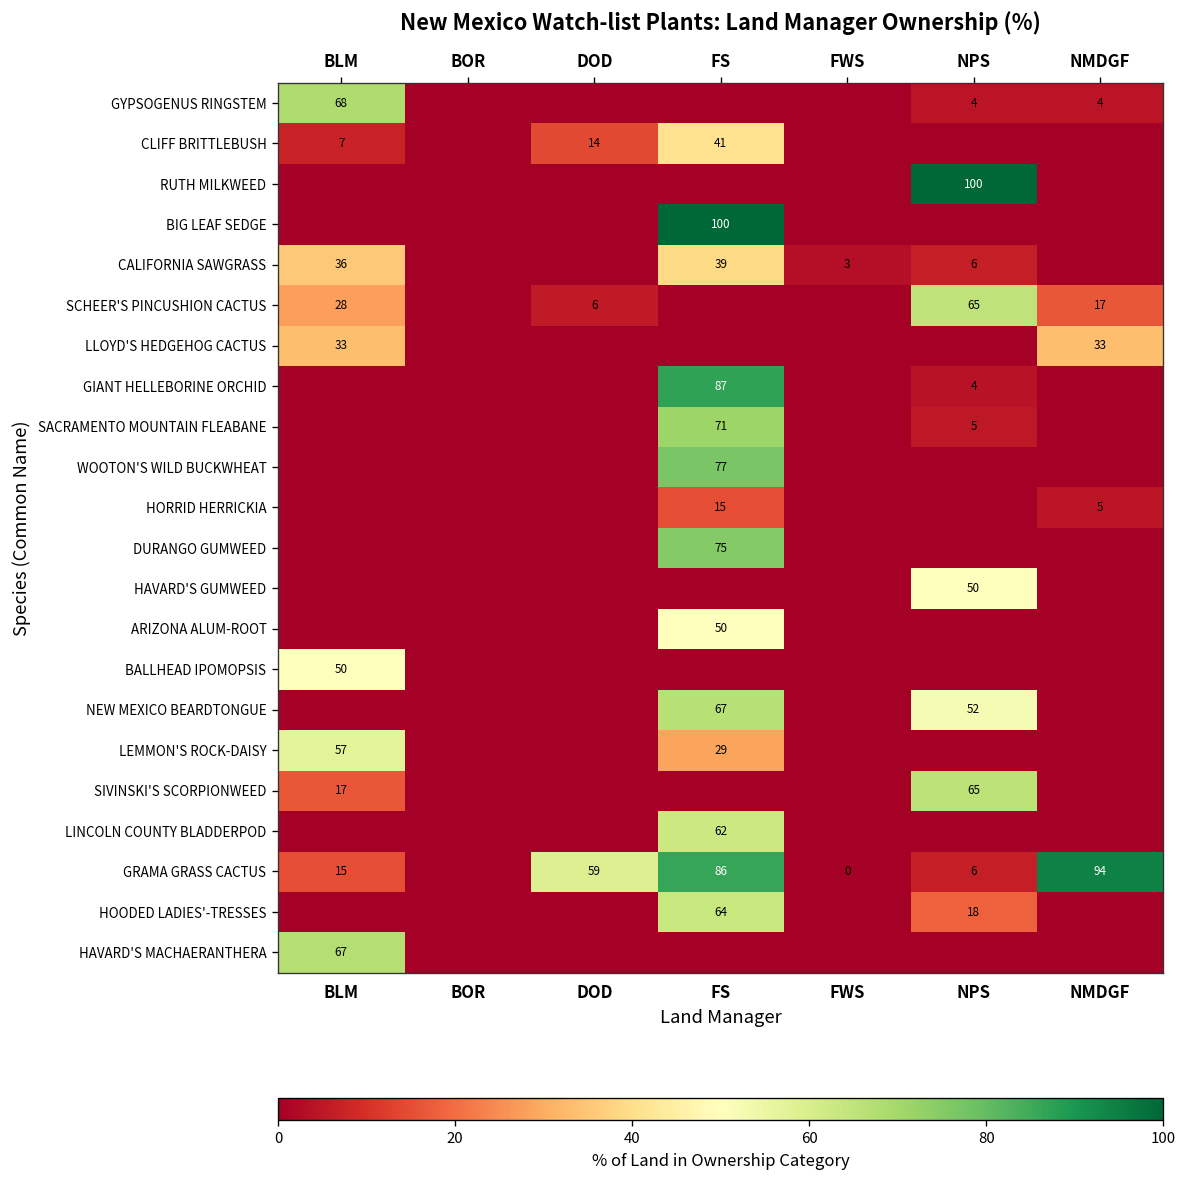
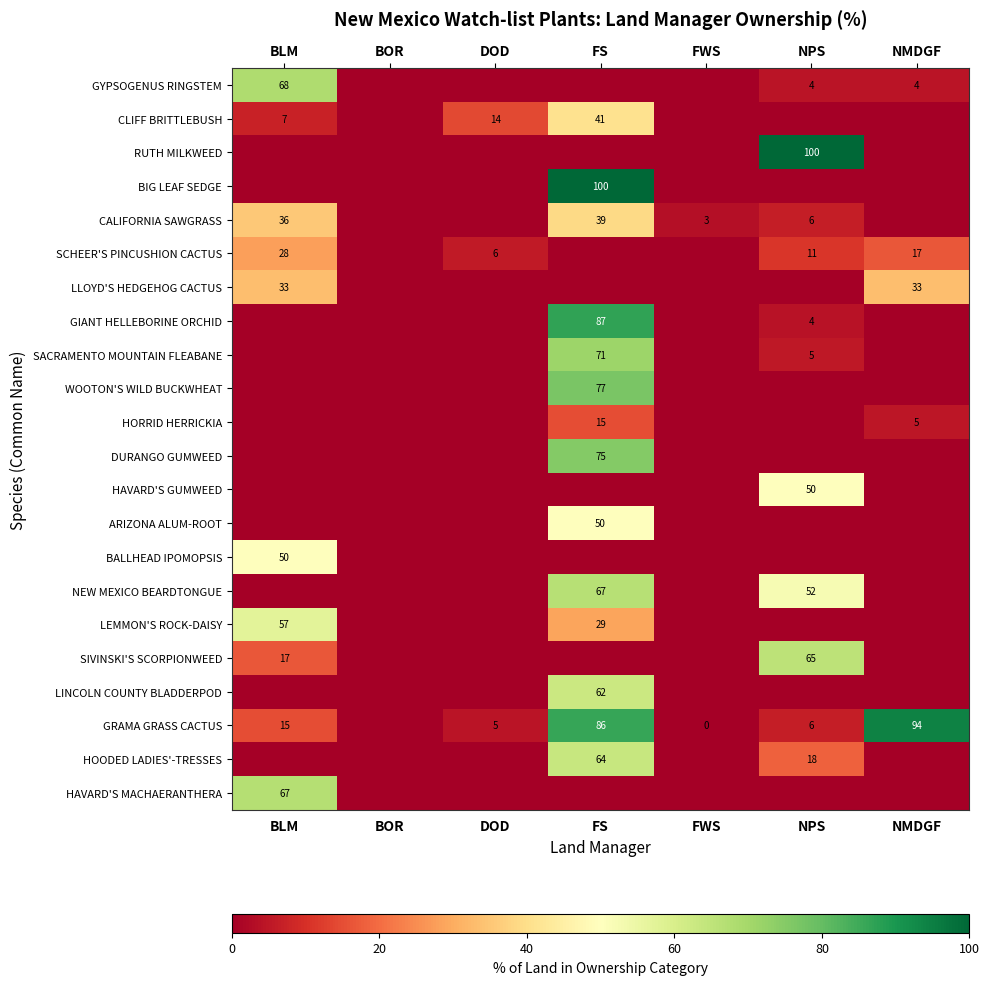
SCHEER'S PINCUSHION CACTUS, NPS: 65 -> 11
GRAMA GRASS CACTUS, DOD: 59 -> 5
